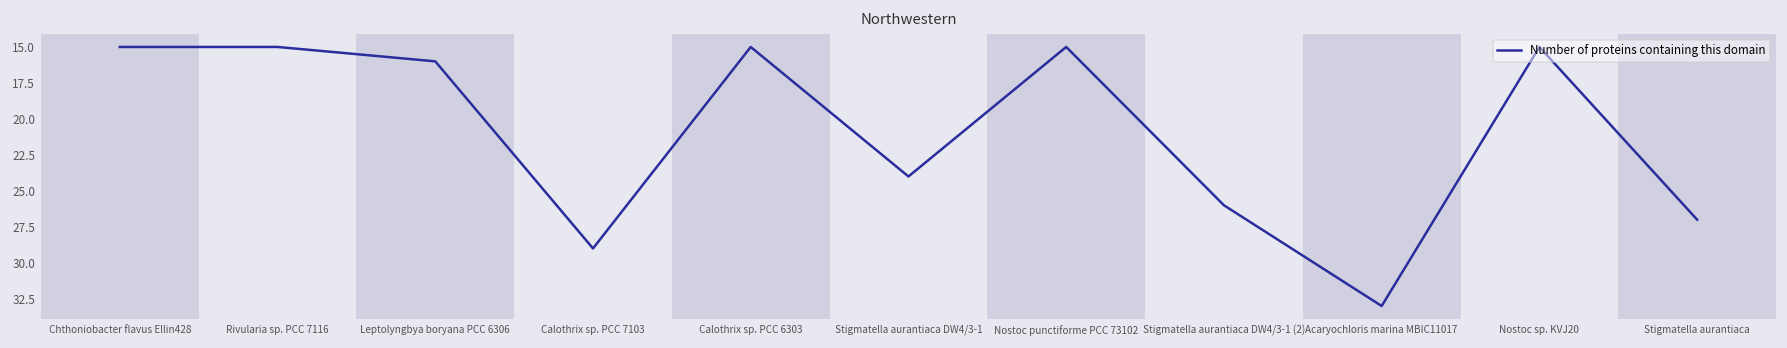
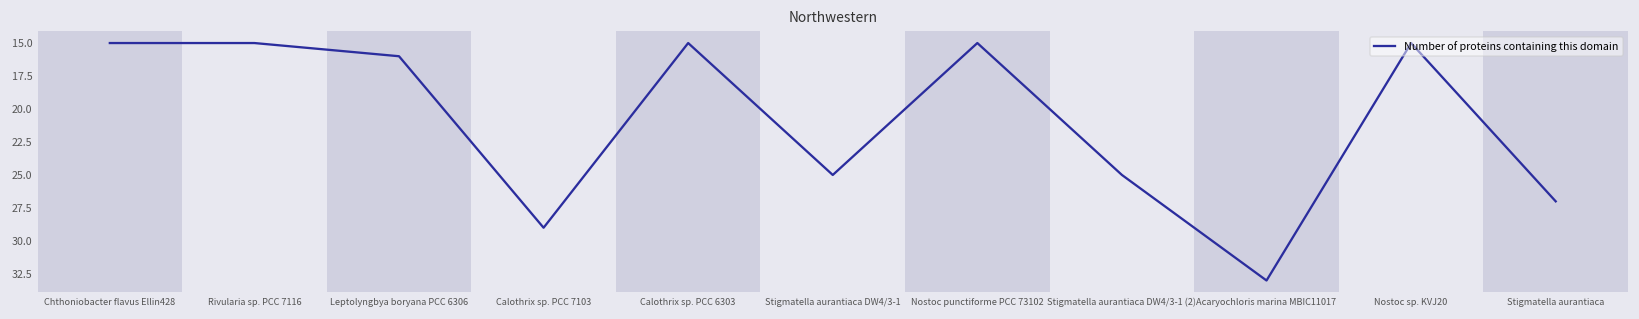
Stigmatella aurantiaca DW4/3-1: 24 -> 25
Stigmatella aurantiaca DW4/3-1 (2): 26 -> 25
